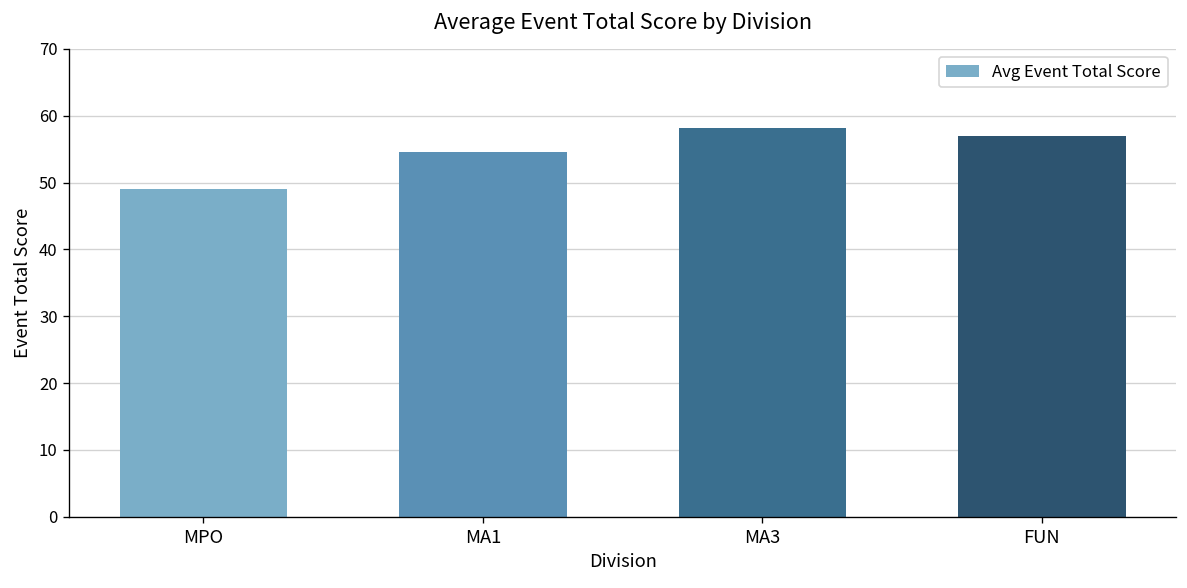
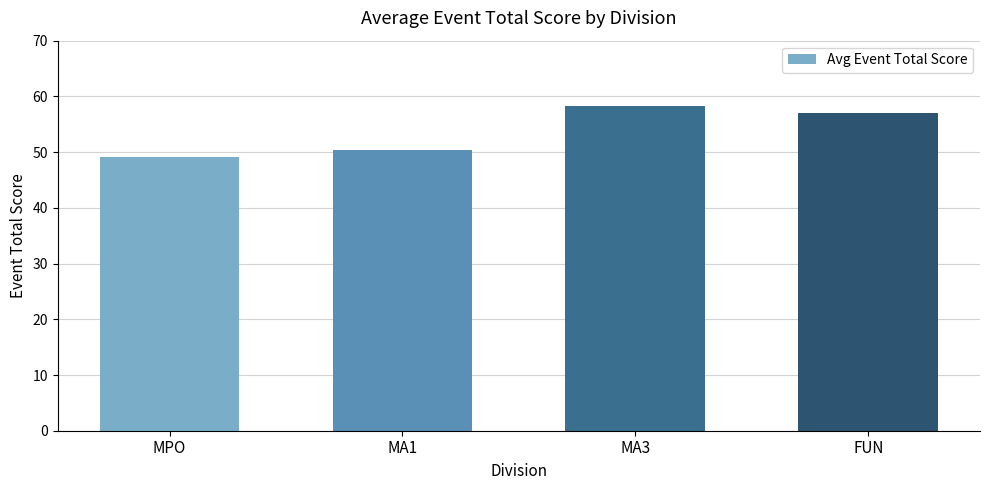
MA1: 55 -> 50
